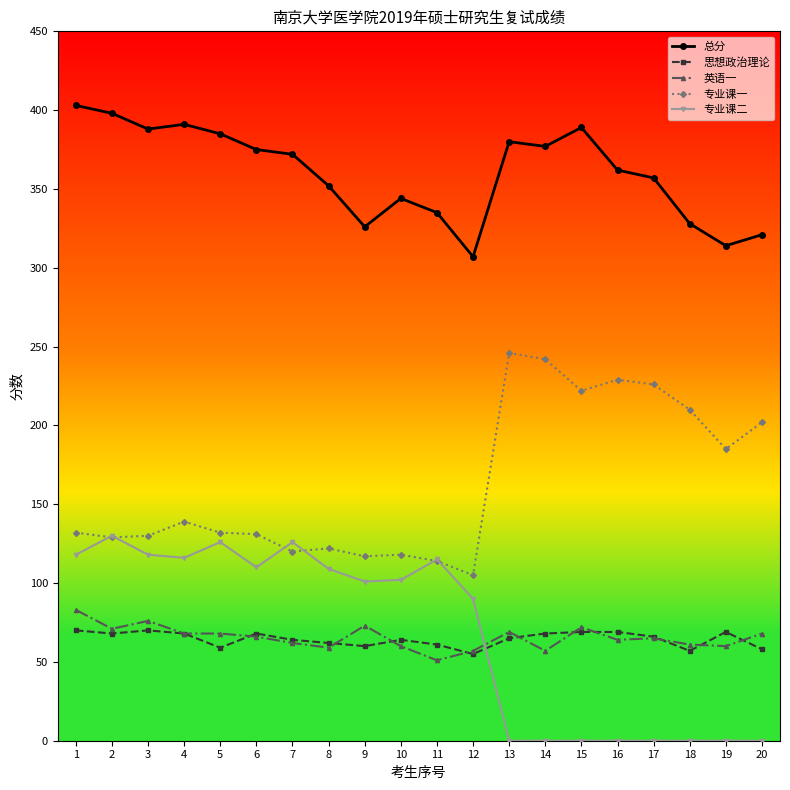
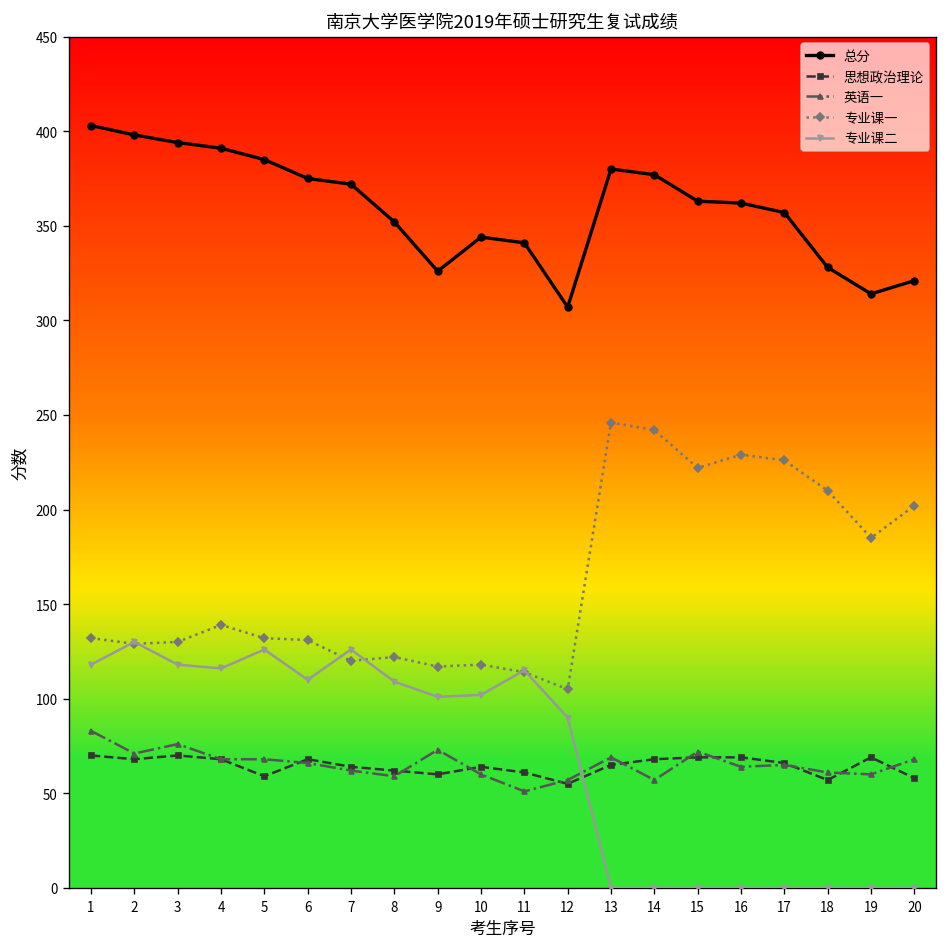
总分, 3: 388 -> 394
总分, 11: 335 -> 341
总分, 15: 389 -> 363
